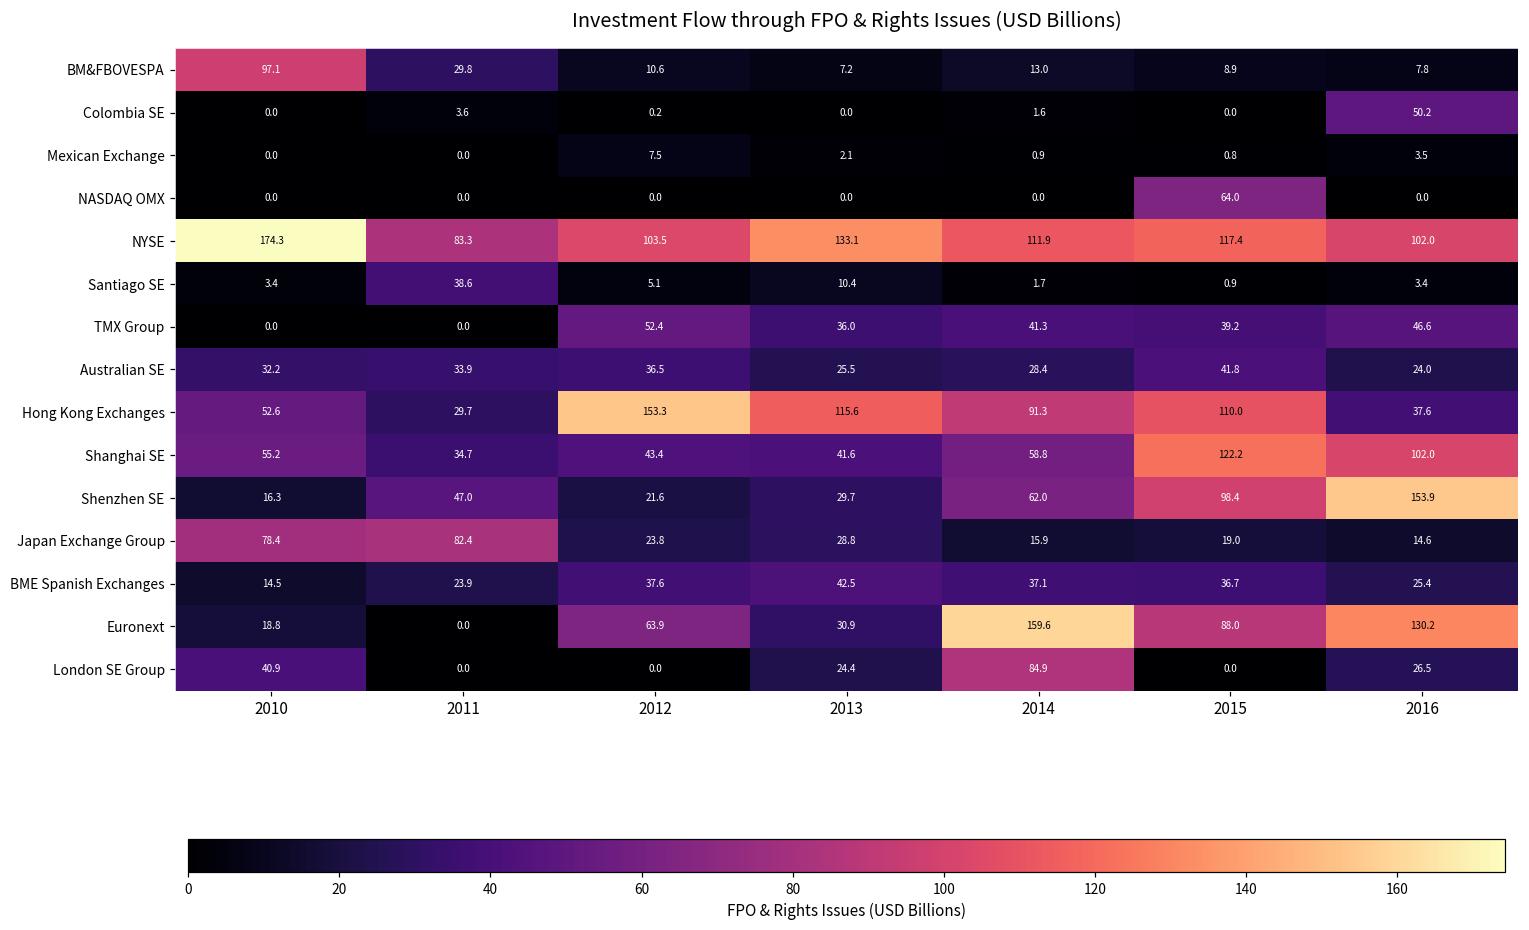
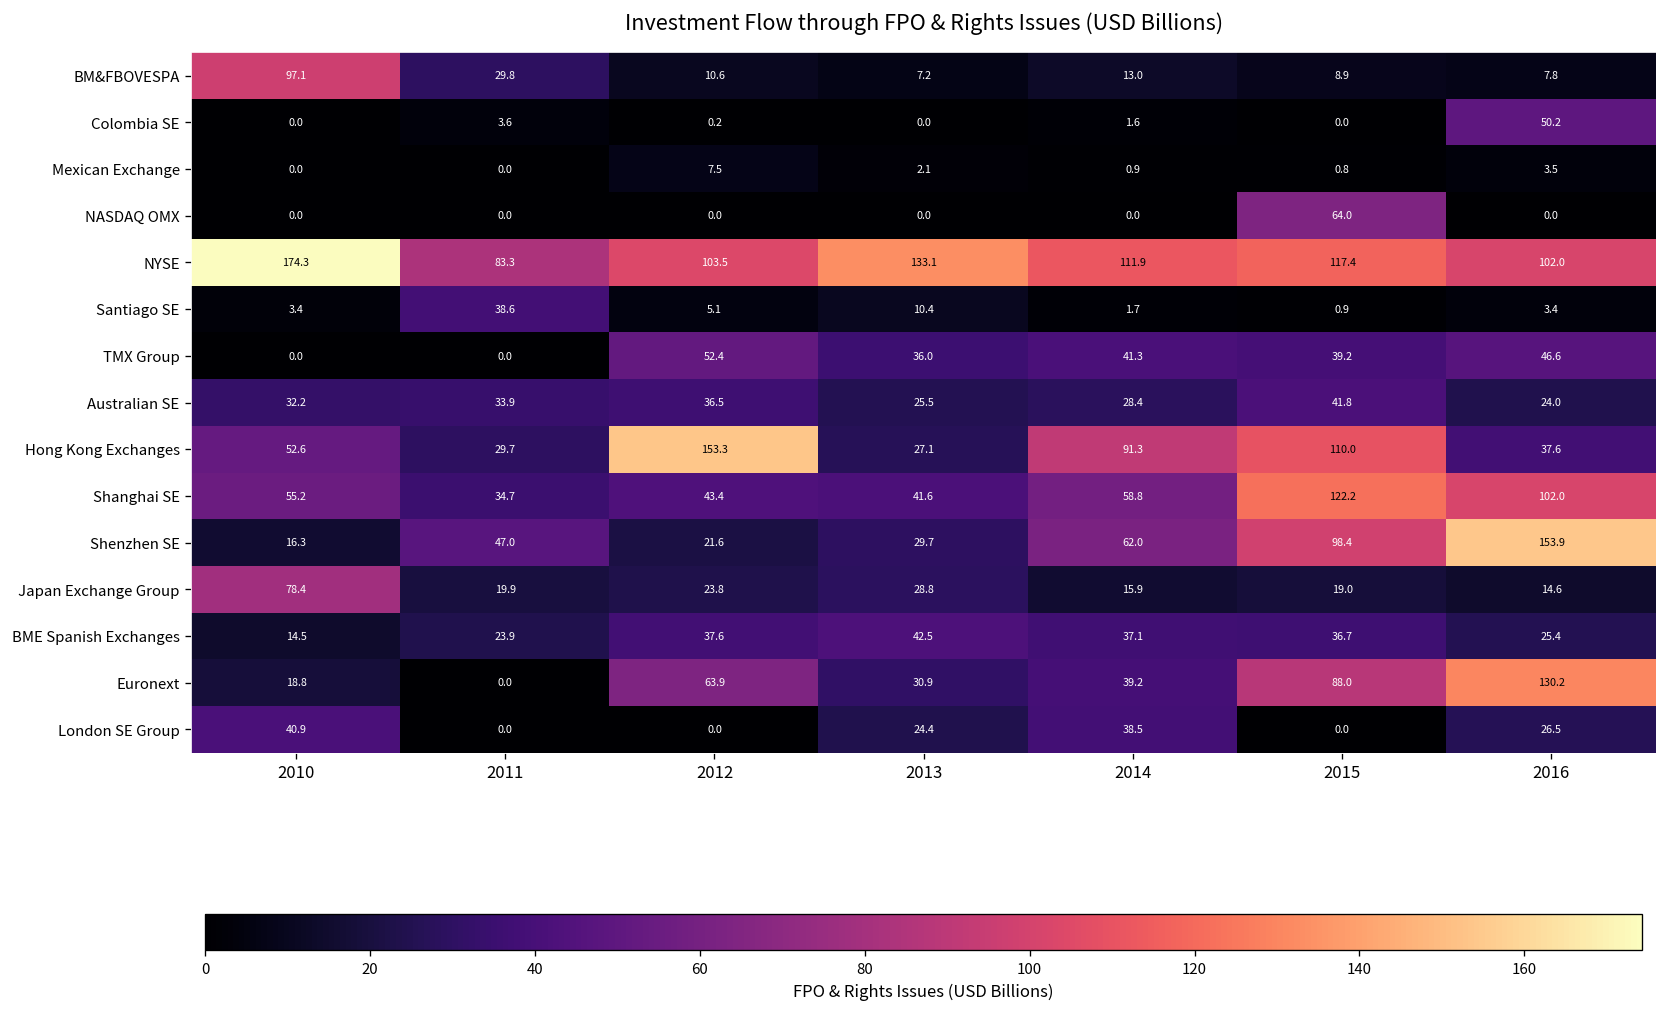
Hong Kong Exchanges, 2013: 115.6 -> 27.1
Japan Exchange Group, 2011: 82.4 -> 19.9
Euronext, 2014: 159.6 -> 39.2
London SE Group, 2014: 84.9 -> 38.5
